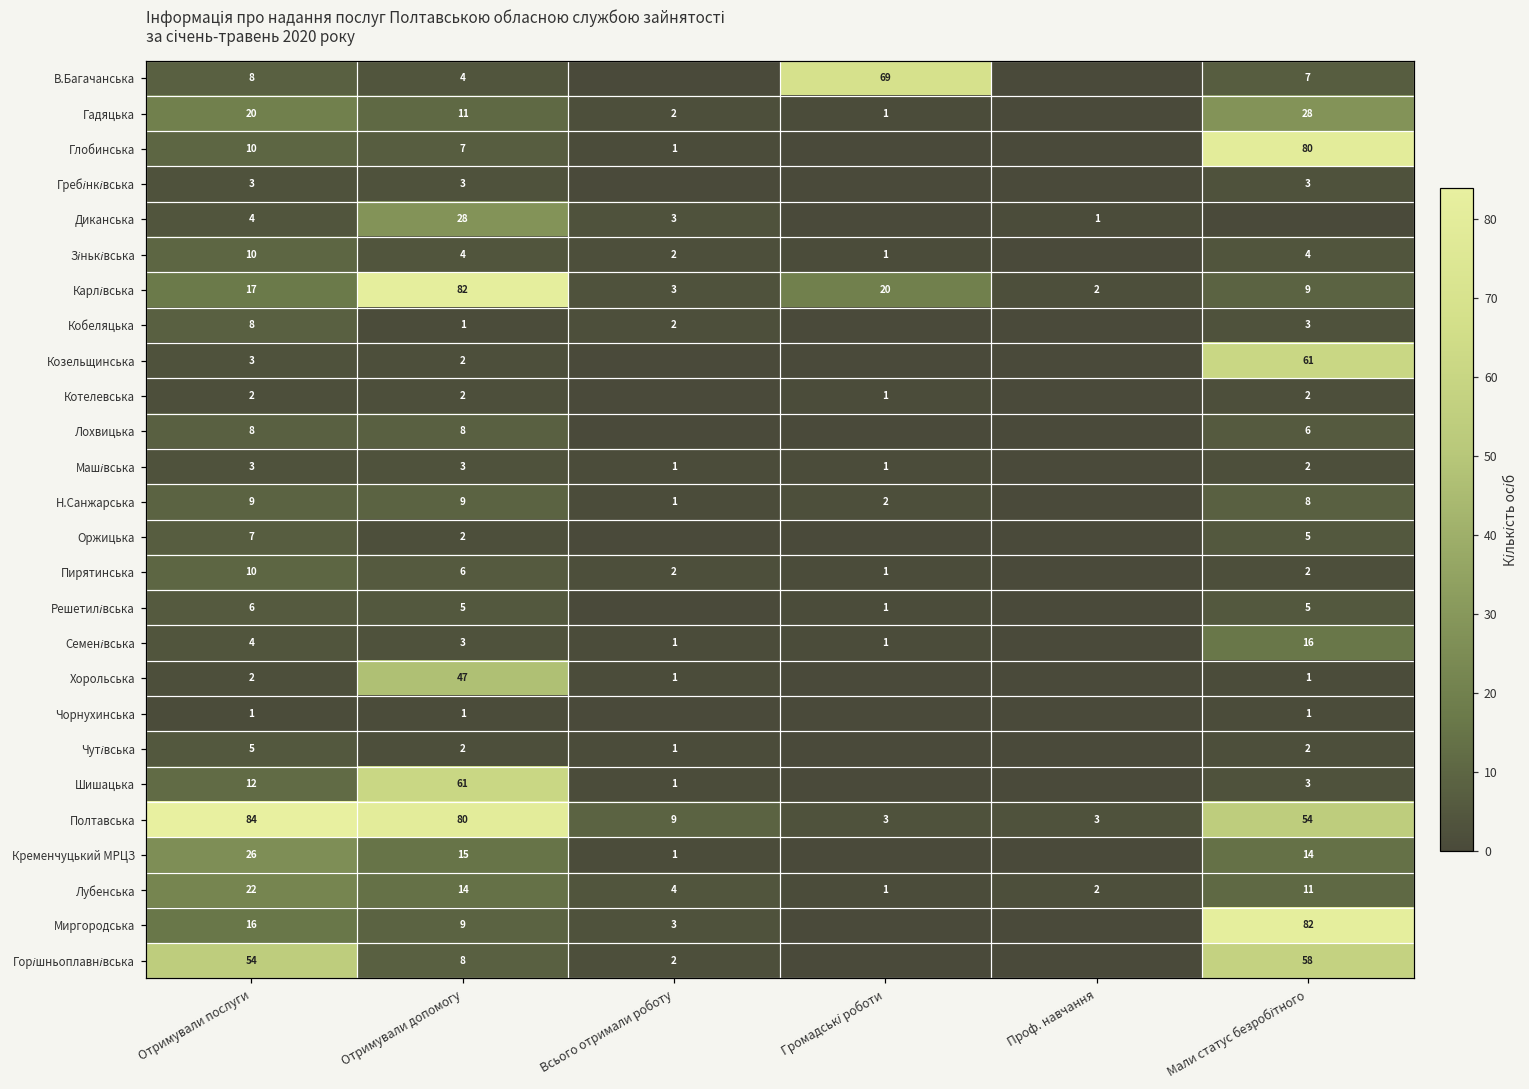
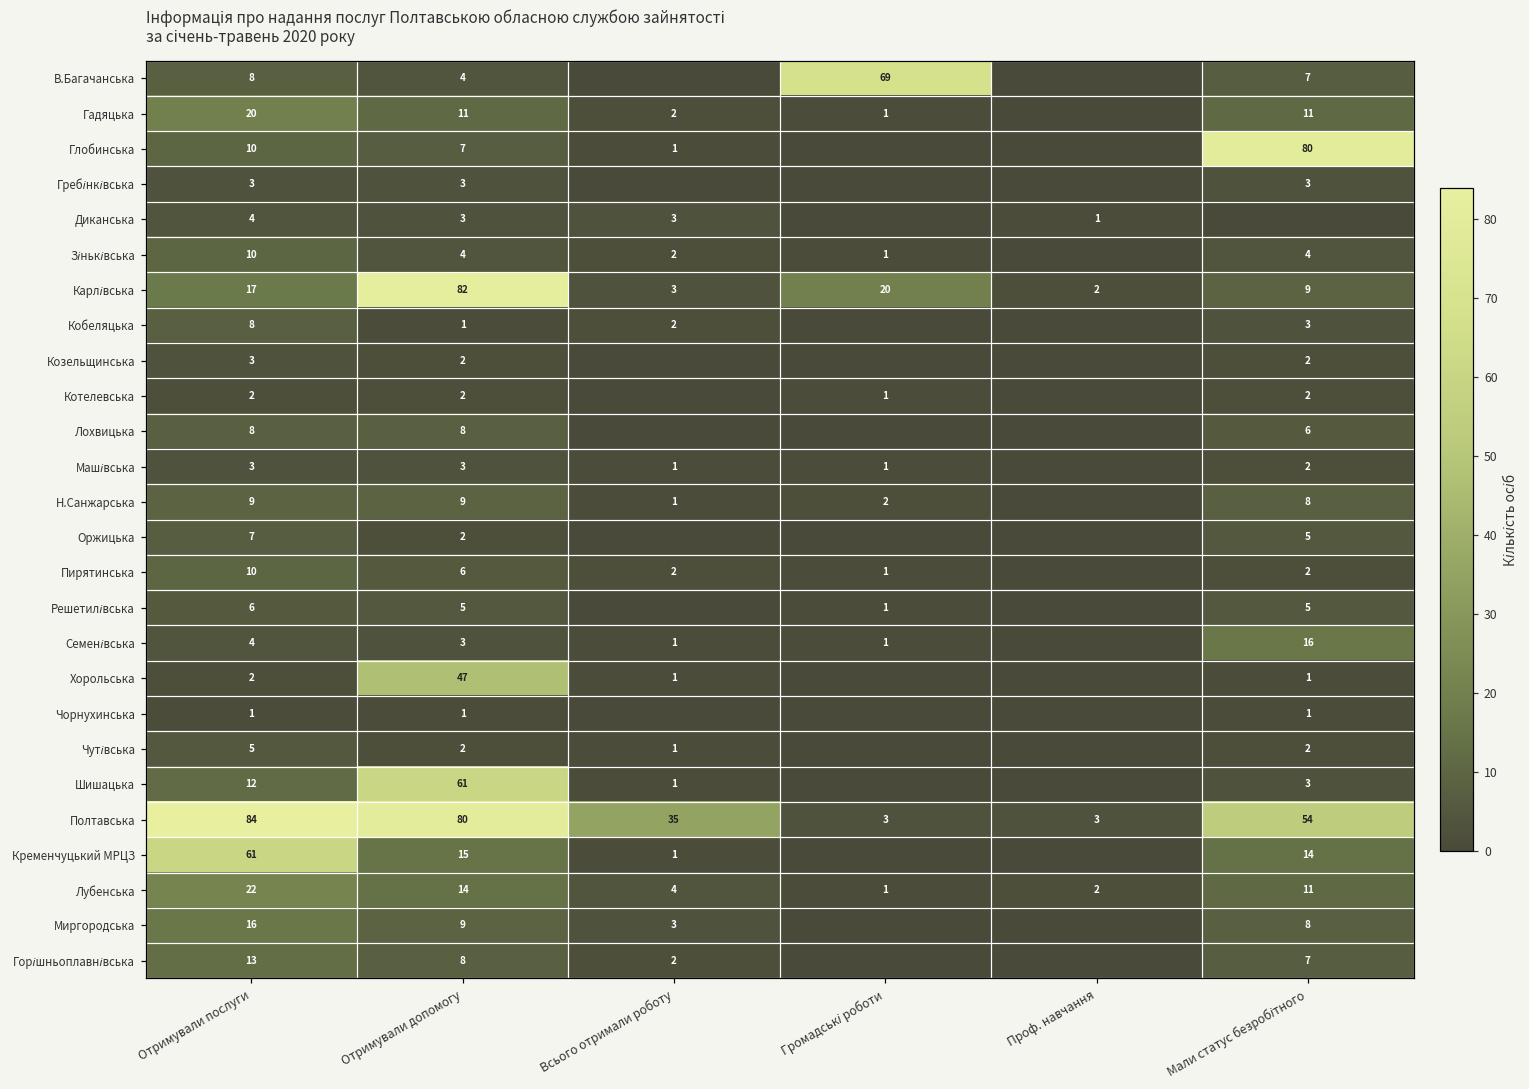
Гадяцька, Мали статус безробітного: 28 -> 11
Диканська, Отримували допомогу: 28 -> 3
Козельщинська, Мали статус безробітного: 61 -> 2
Полтавська, Всього отримали роботу: 9 -> 35
Кременчуцький МРЦЗ, Отримували послуги: 26 -> 61
Миргородська, Мали статус безробітного: 82 -> 8
Горішньоплавнівська, Отримували послуги: 54 -> 13
Горішньоплавнівська, Мали статус безробітного: 58 -> 7
